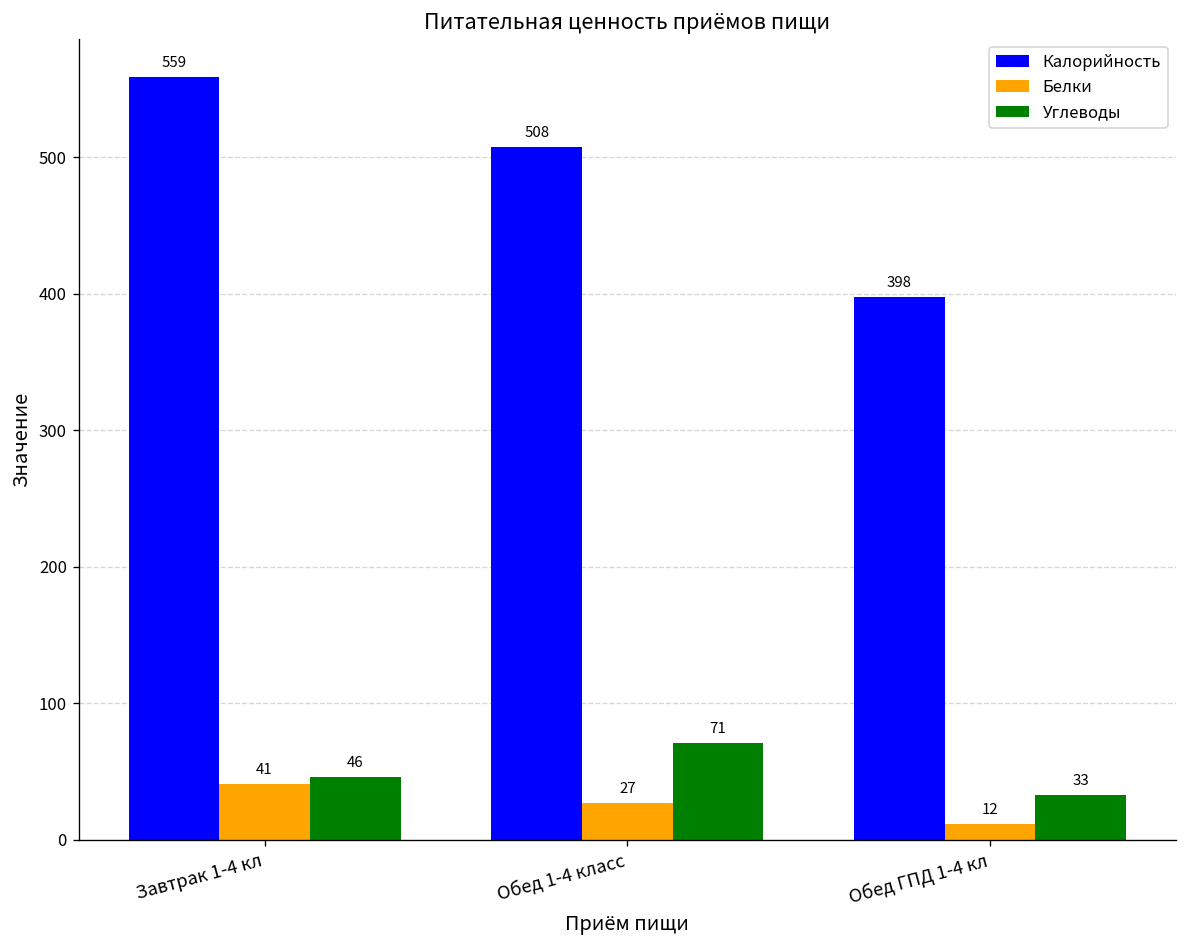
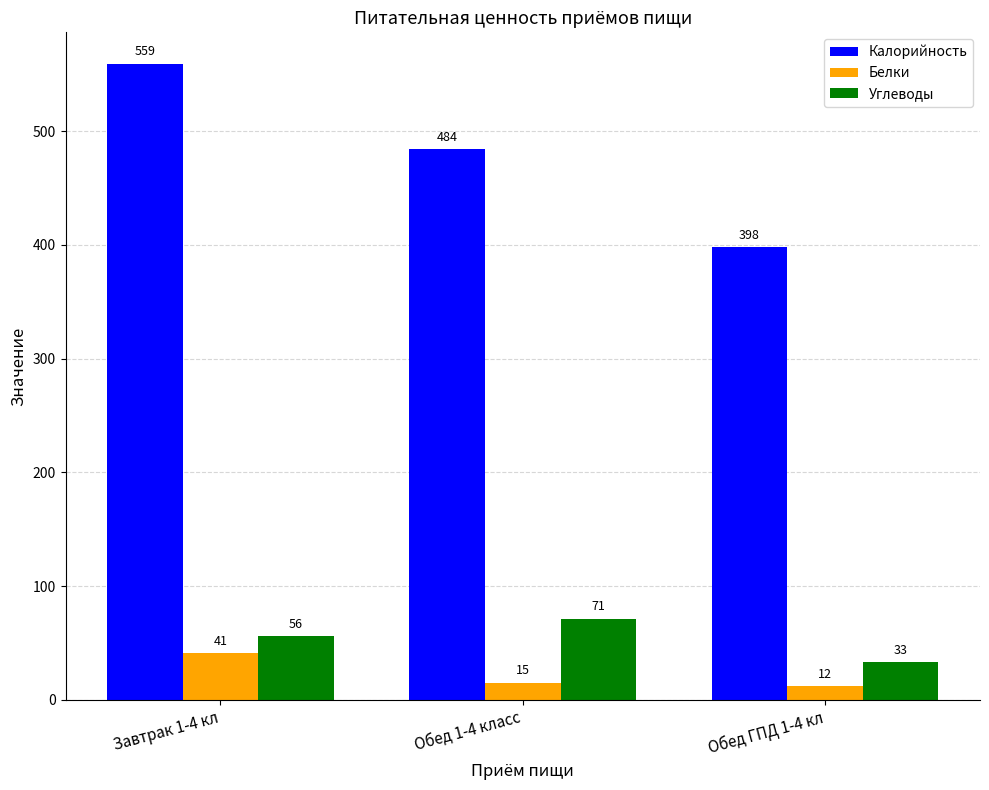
Углеводы, Завтрак 1-4 кл: 46 -> 56
Калорийность, Обед 1-4 класс: 508 -> 484
Белки, Обед 1-4 класс: 27 -> 15
